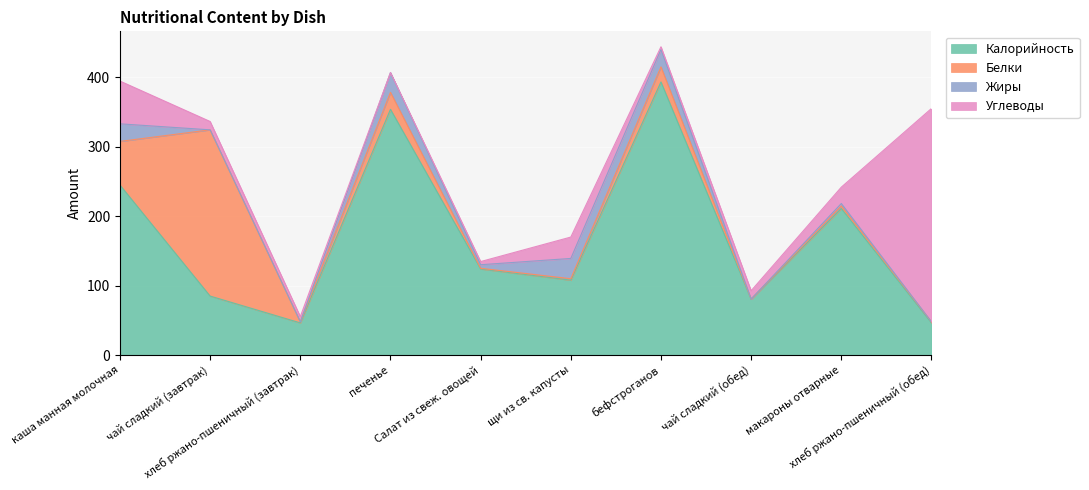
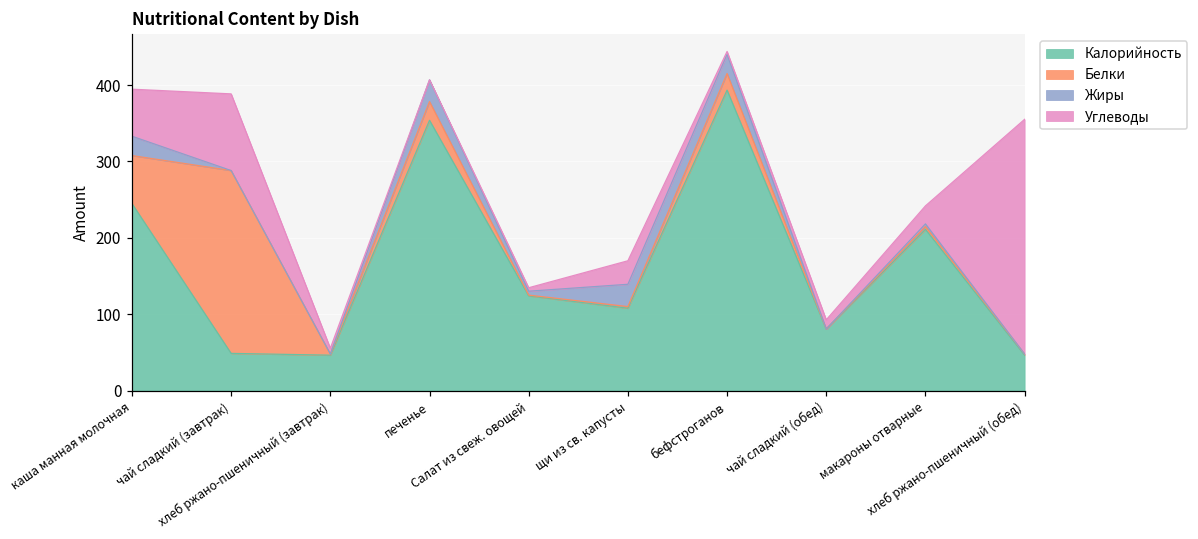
Калорийность, чай сладкий (завтрак): 80 -> 50
Углеводы, чай сладкий (завтрак): 10 -> 100
